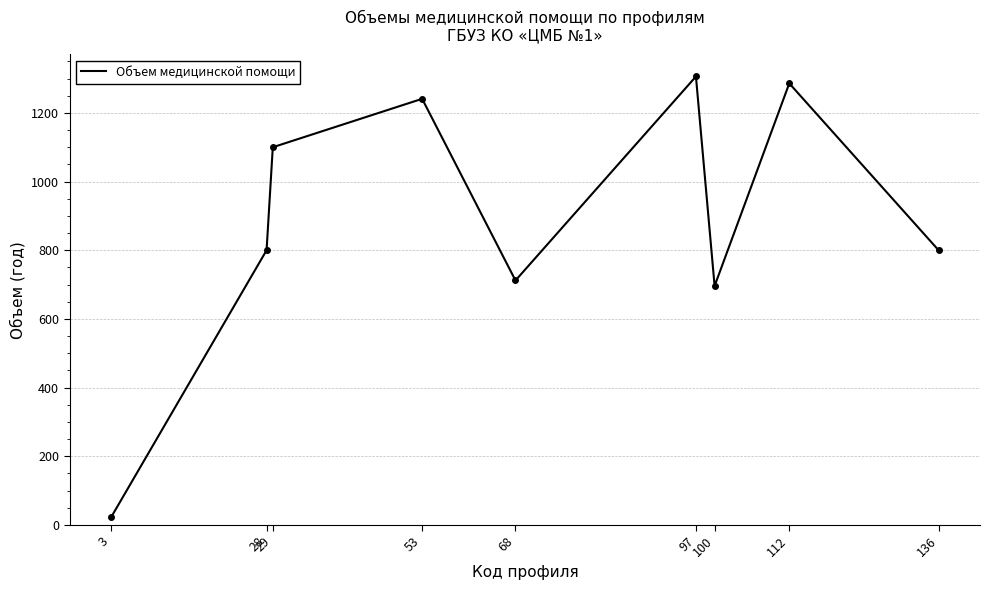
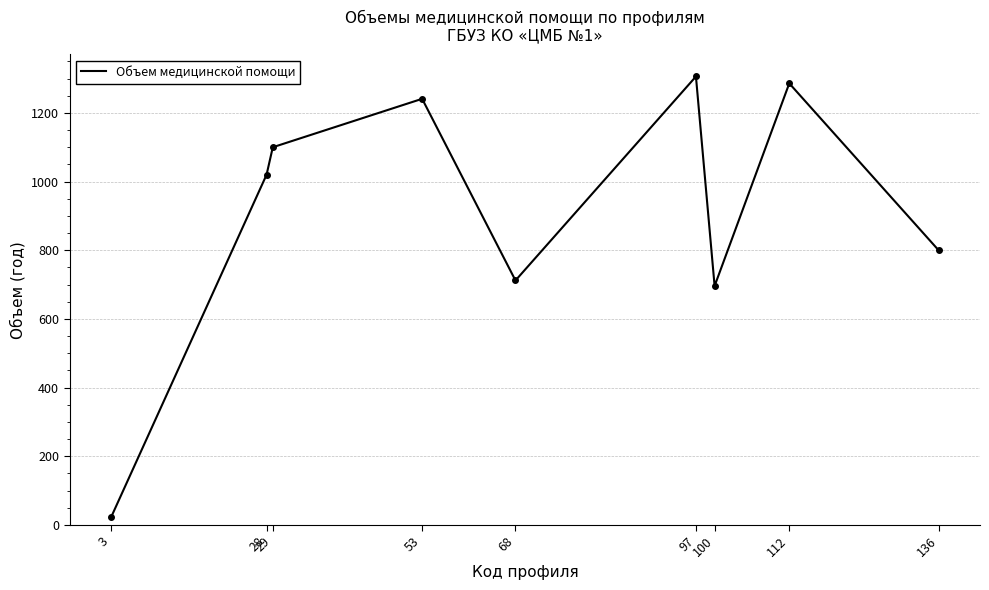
28: 800 -> 1020
